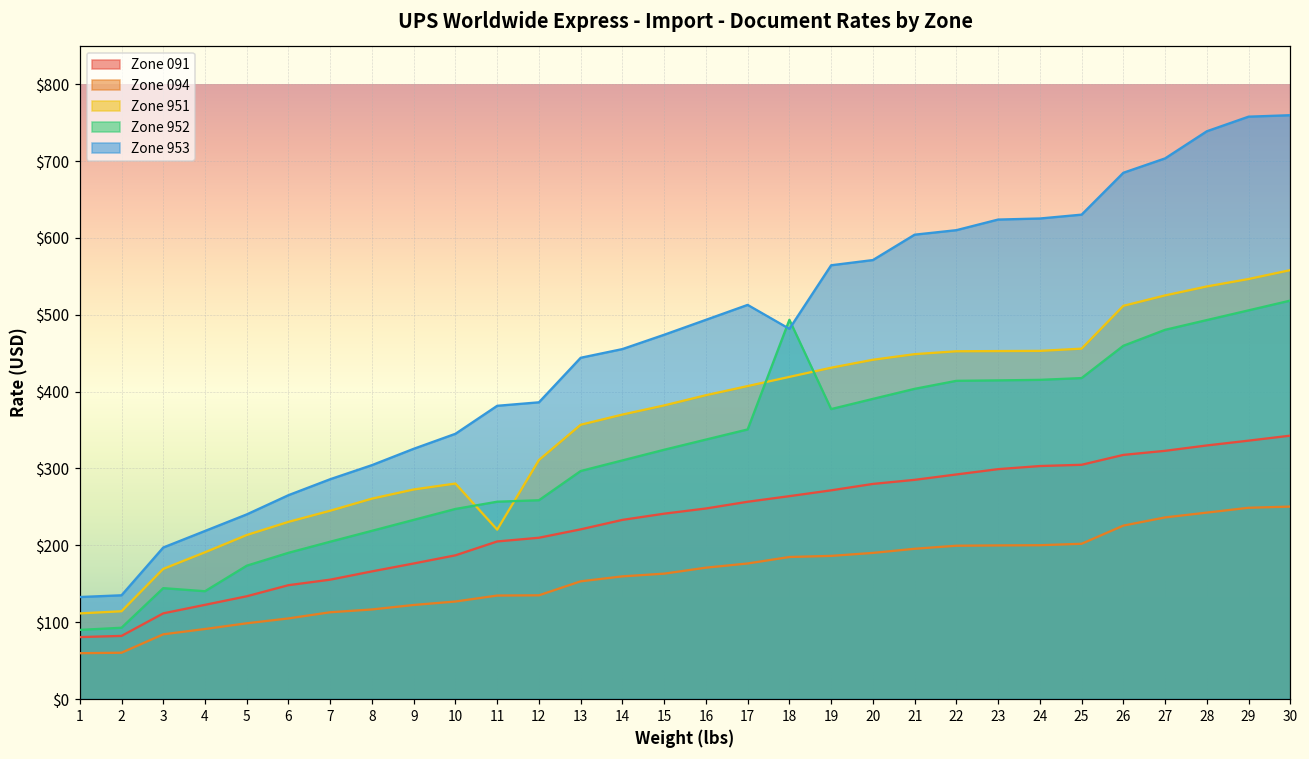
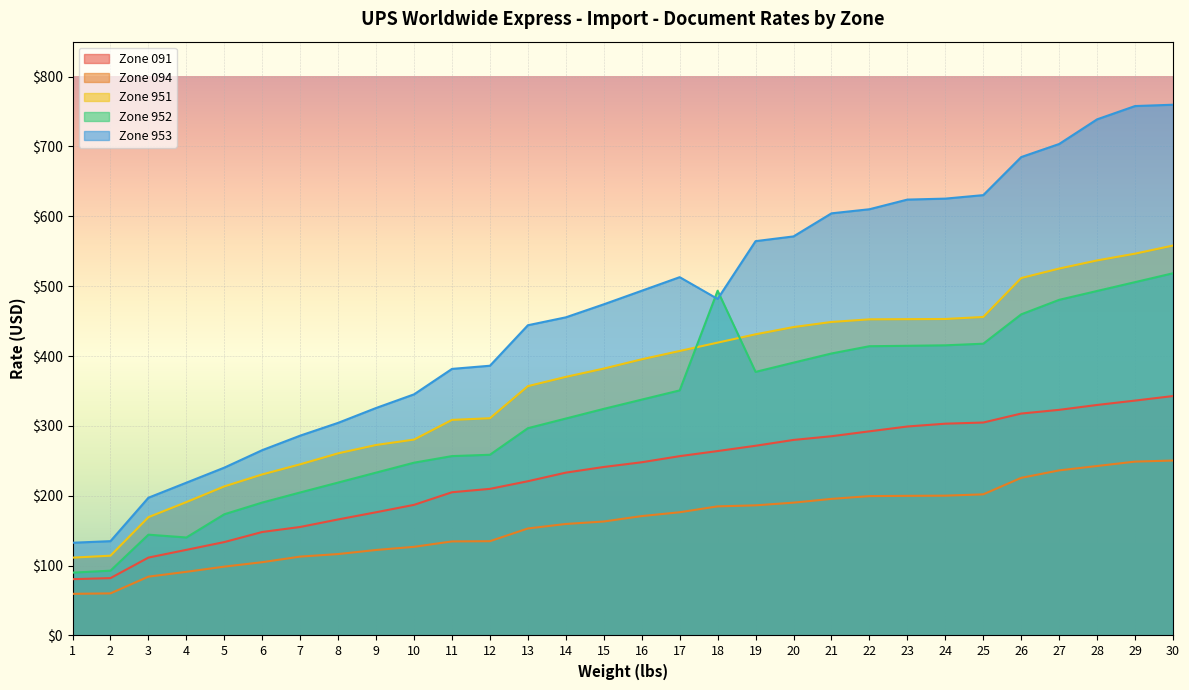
Zone 951, 11: $220 -> $310
